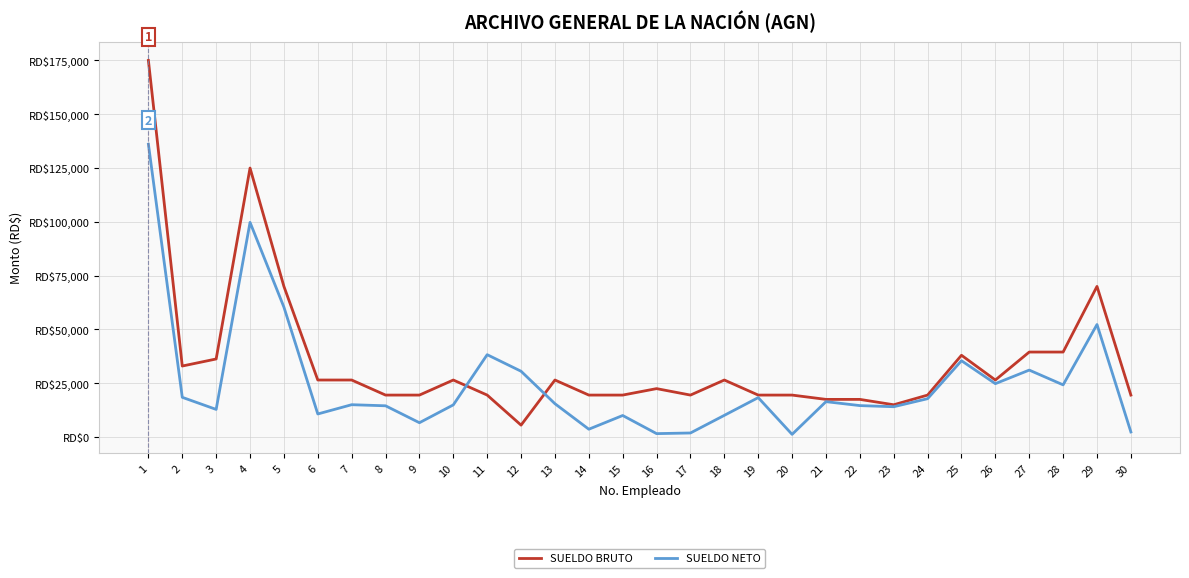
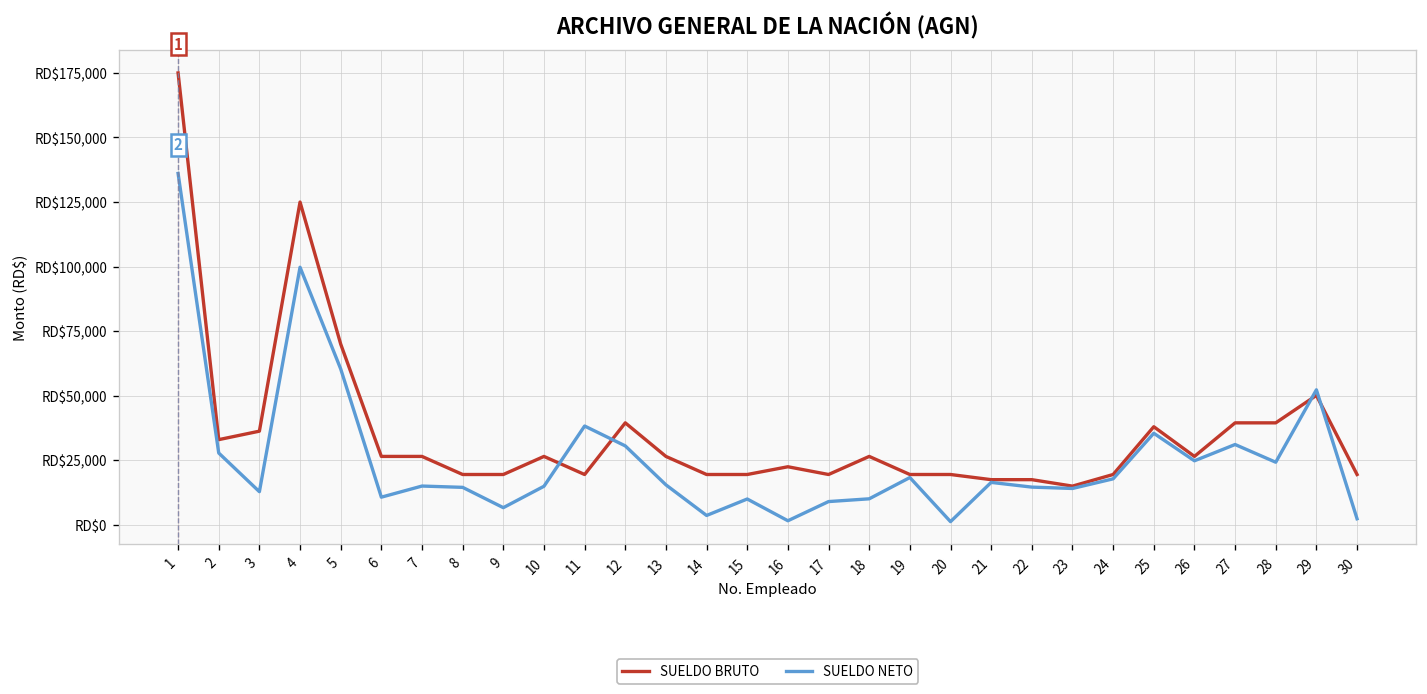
SUELDO NETO, 2: RD$18,000 -> RD$28,000
SUELDO BRUTO, 12: RD$6,000 -> RD$40,000
SUELDO NETO, 17: RD$2,000 -> RD$9,000
SUELDO BRUTO, 29: RD$70,000 -> RD$50,000
